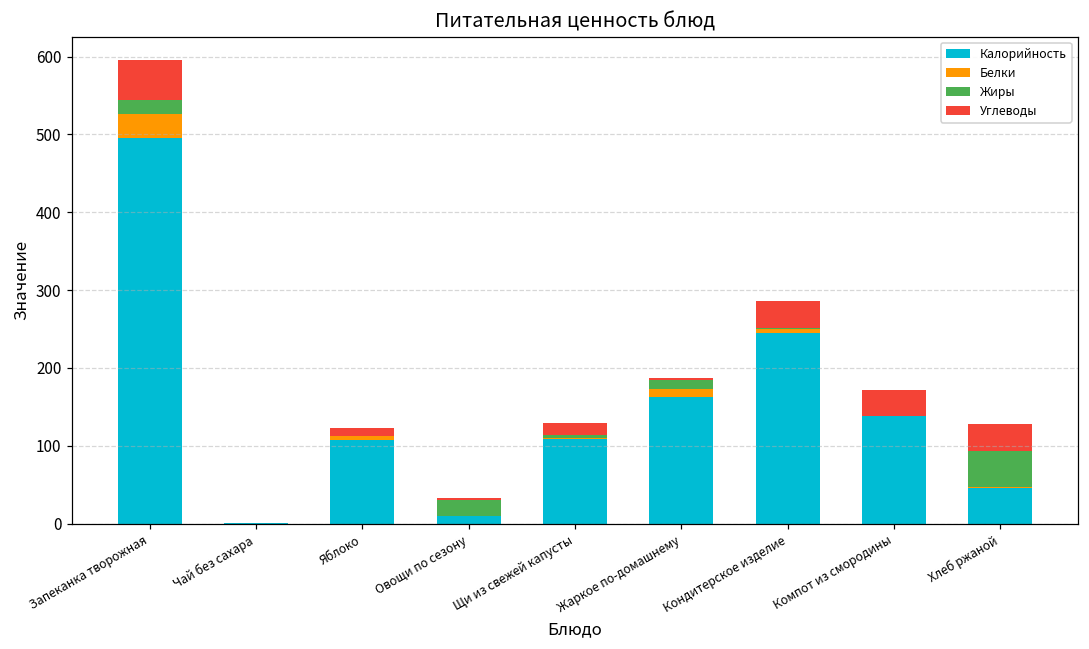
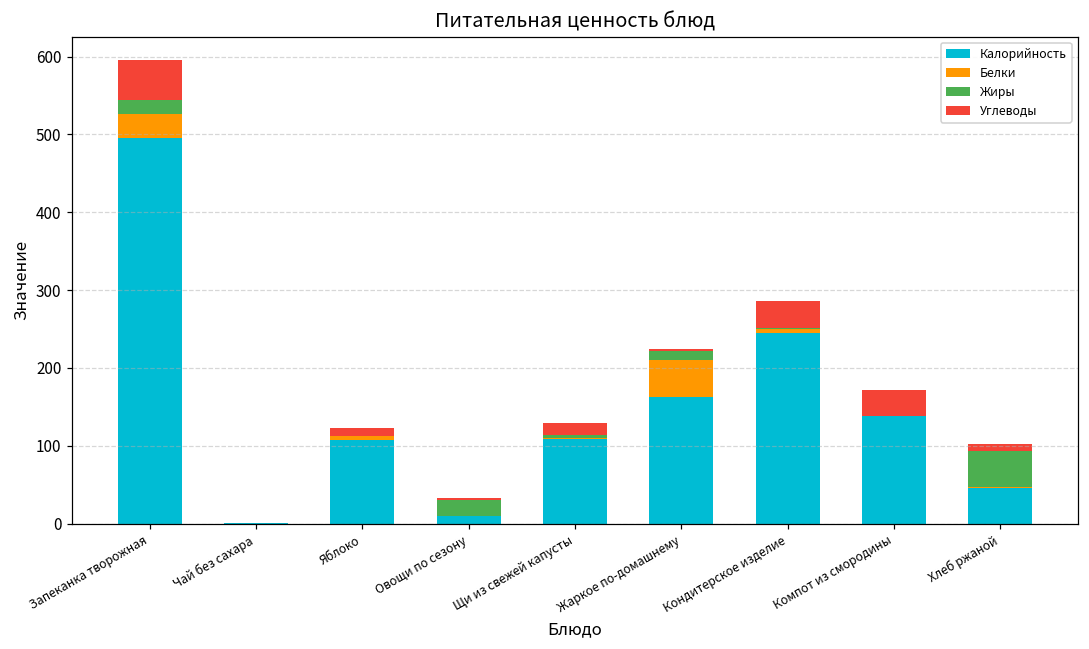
Белки, Жаркое по-домашнему: 10 -> 50
Углеводы, Хлеб ржаной: 40 -> 10
